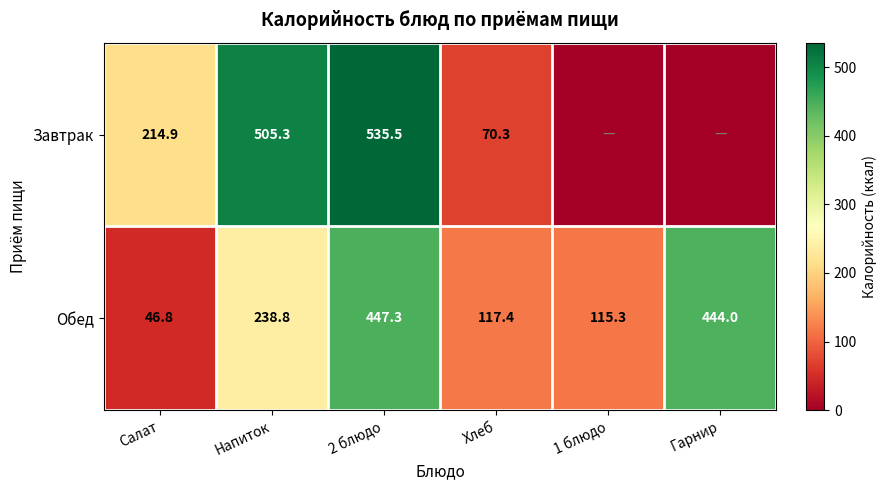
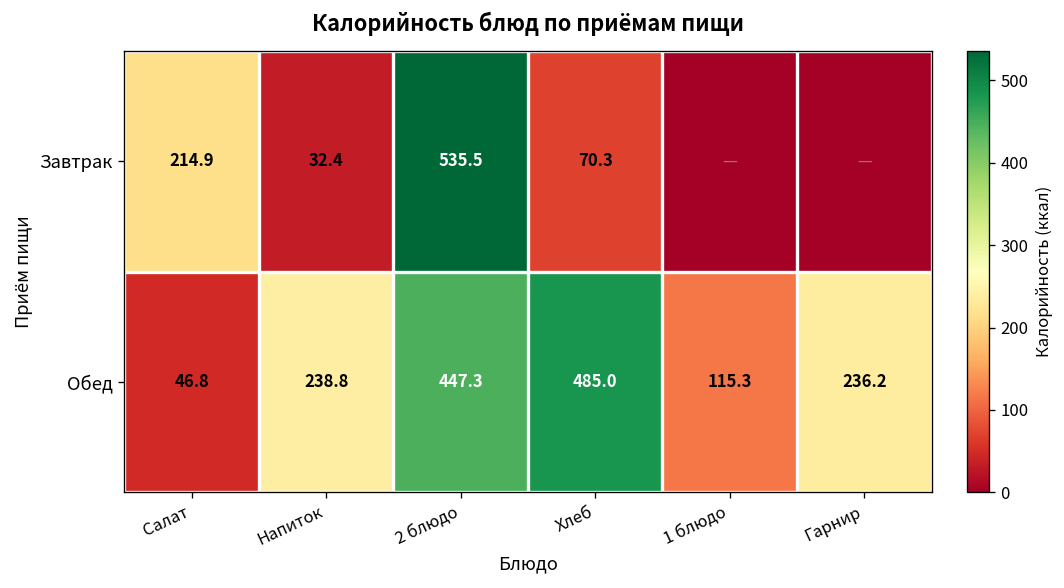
Завтрак, Напиток: 505.3 -> 32.4
Обед, Хлеб: 117.4 -> 485.0
Обед, Гарнир: 444.0 -> 236.2
